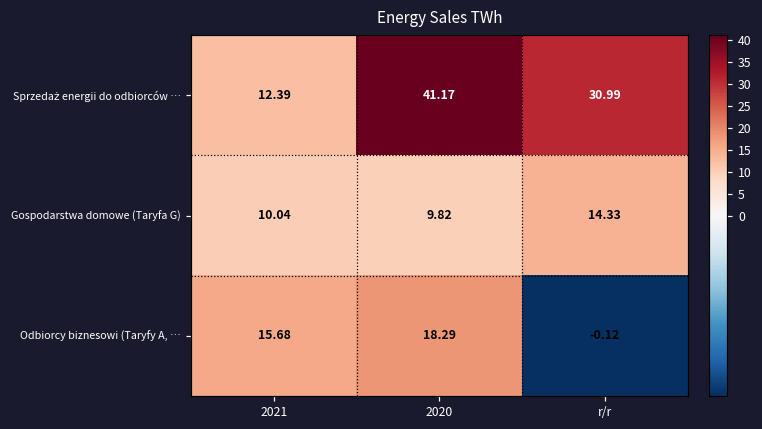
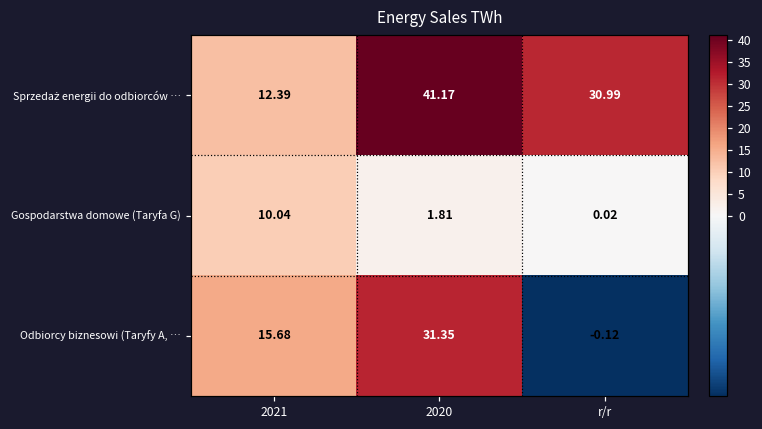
Gospodarstwa domowe (Taryfa G), 2020: 9.82 -> 1.81
Gospodarstwa domowe (Taryfa G), r/r: 14.33 -> 0.02
Odbiorcy biznesowi (Taryfy A, …, 2020: 18.29 -> 31.35
